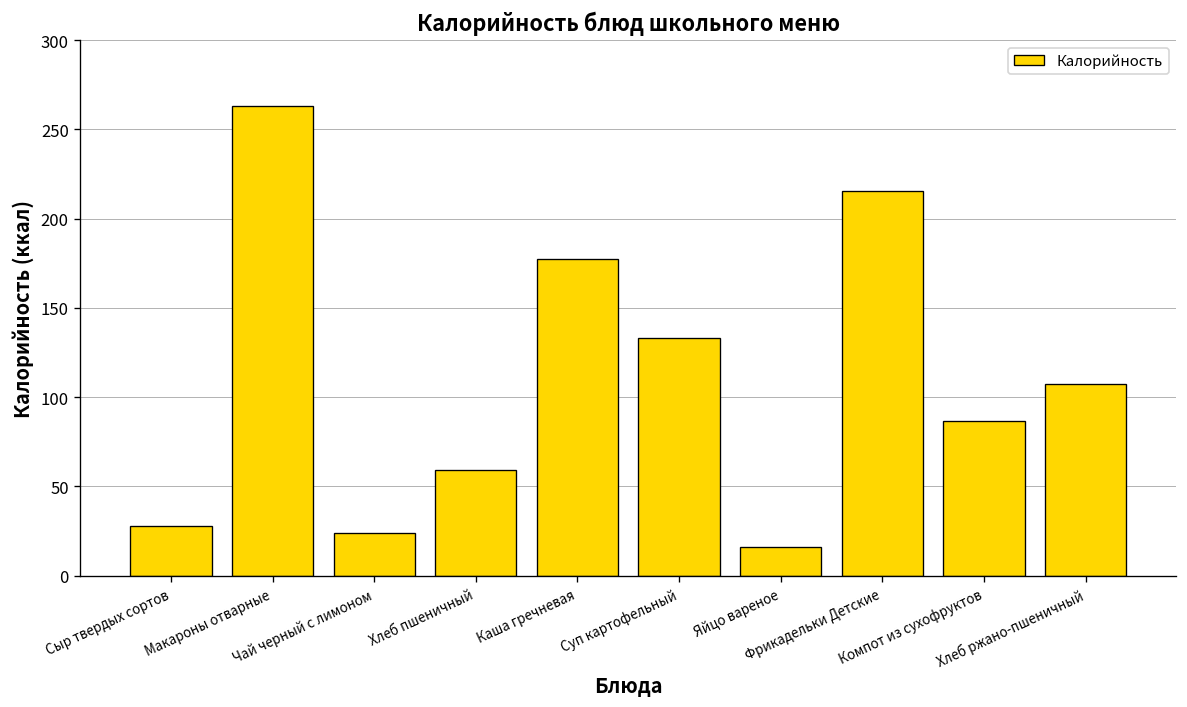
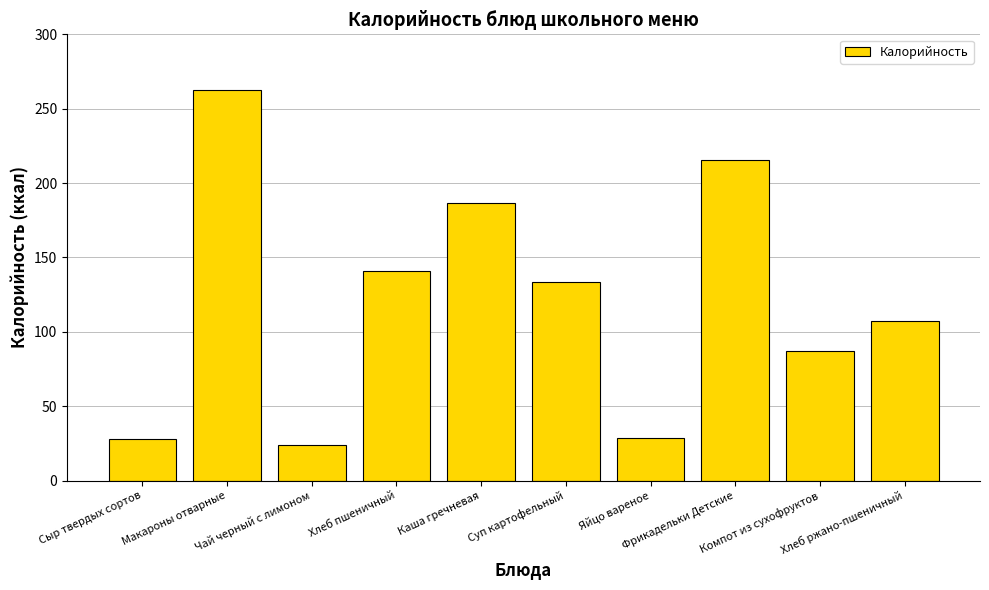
Хлеб пшеничный: 59 -> 141
Каша гречневая: 177 -> 186
Яйцо вареное: 16 -> 28
